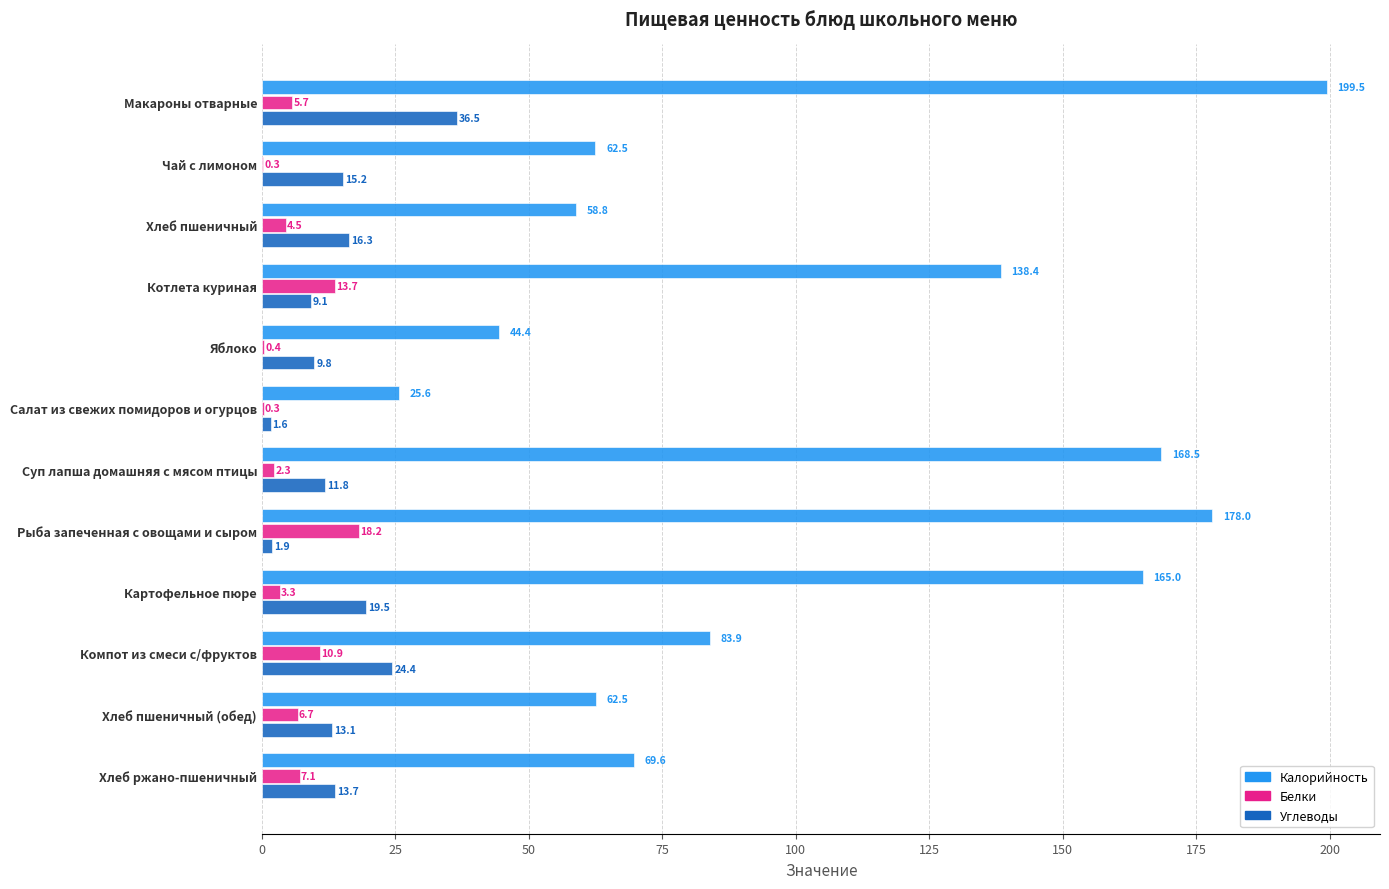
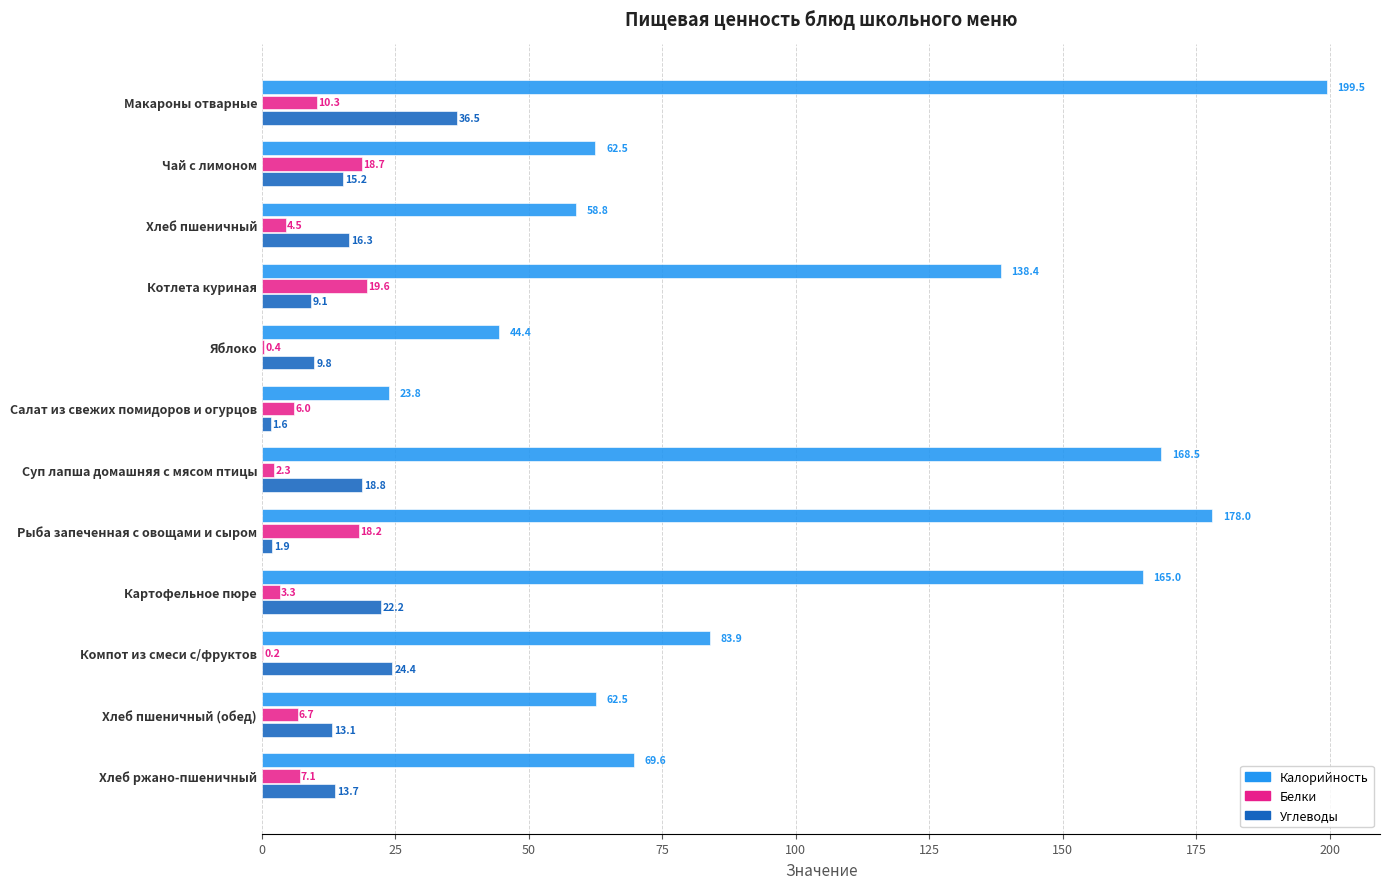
Белки, Макароны отварные: 5.7 -> 10.3
Белки, Чай с лимоном: 0.3 -> 18.7
Белки, Котлета куриная: 13.7 -> 19.6
Калорийность, Салат из свежих помидоров и огурцов: 25.6 -> 23.8
Белки, Салат из свежих помидоров и огурцов: 0.3 -> 6.0
Углеводы, Суп лапша домашняя с мясом птицы: 11.8 -> 18.8
Углеводы, Картофельное пюре: 19.5 -> 22.2
Белки, Компот из смеси с/фруктов: 10.9 -> 0.2
